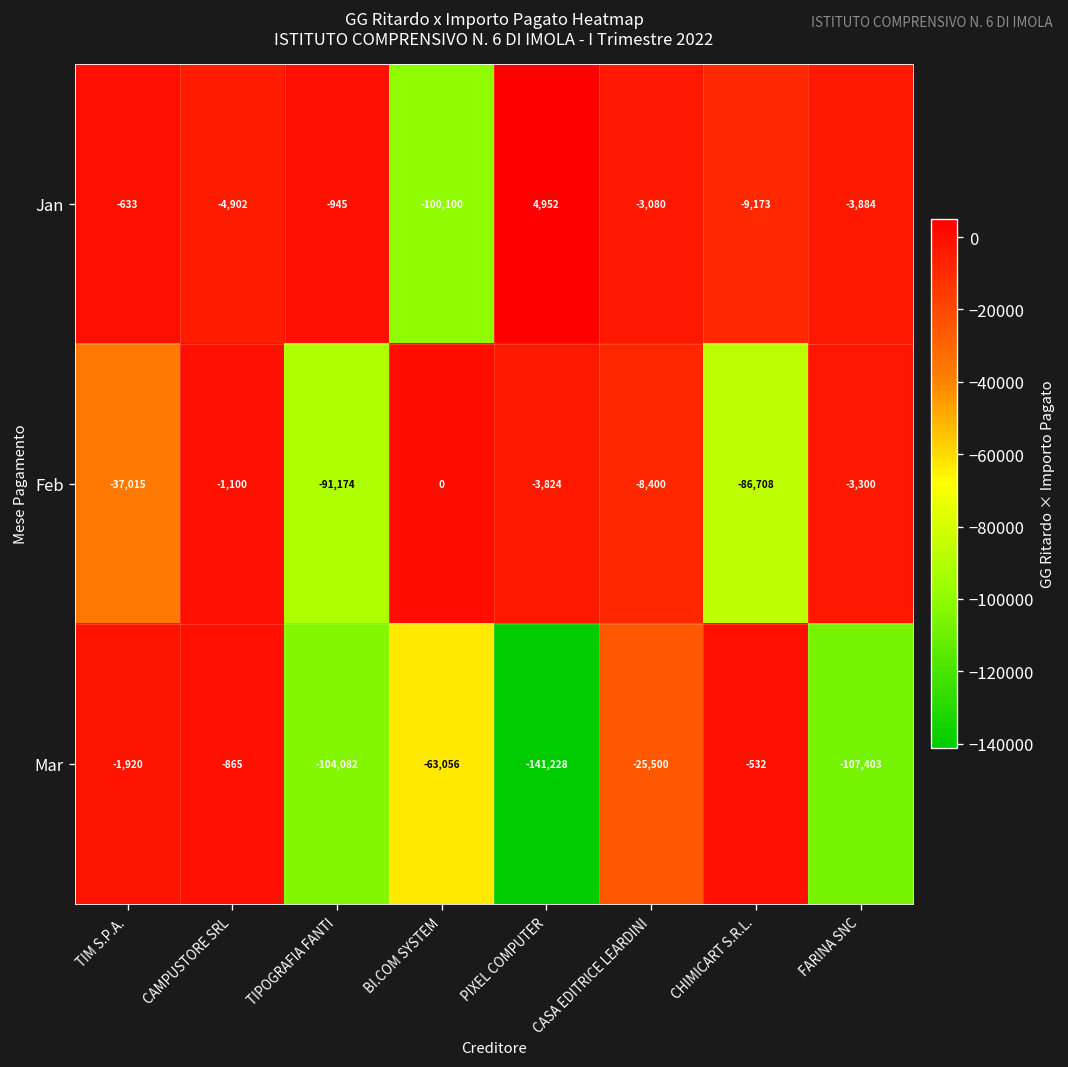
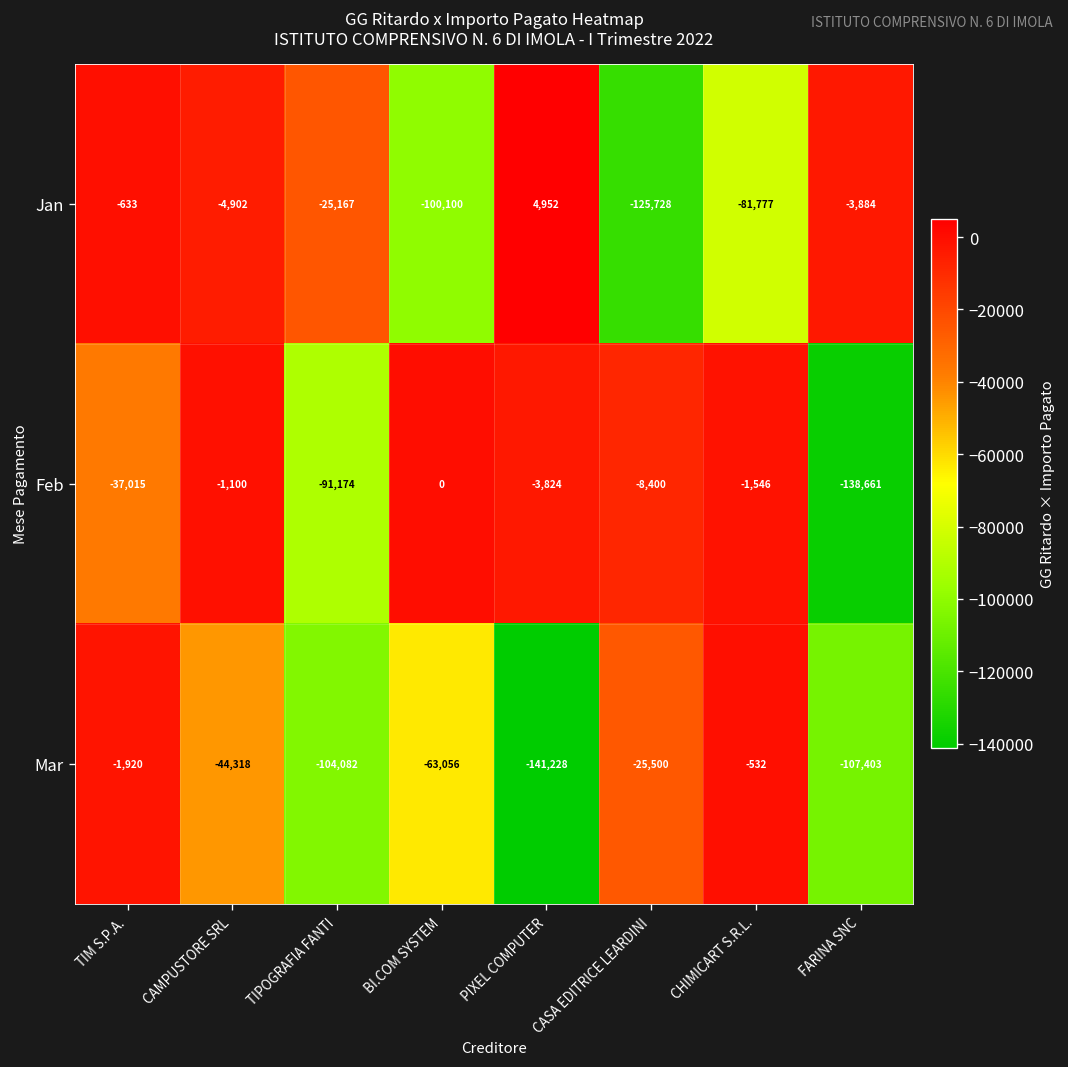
Jan, TIPOGRAFIA FANTI: -945 -> -25,167
Jan, CASA EDITRICE LEARDINI: -3,080 -> -125,728
Jan, CHIMICART S.R.L.: -9,173 -> -81,777
Feb, CHIMICART S.R.L.: -86,708 -> -1,546
Feb, FARINA SNC: -3,300 -> -138,661
Mar, CAMPUSTORE SRL: -865 -> -44,318
